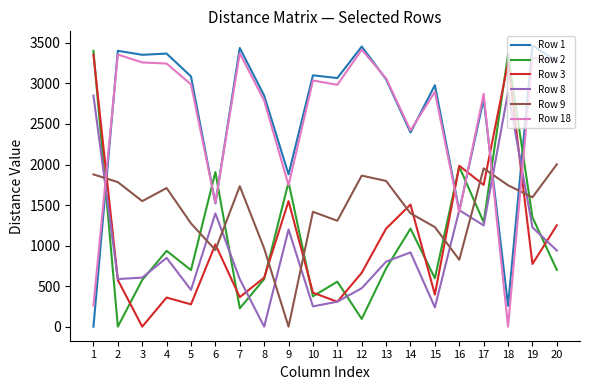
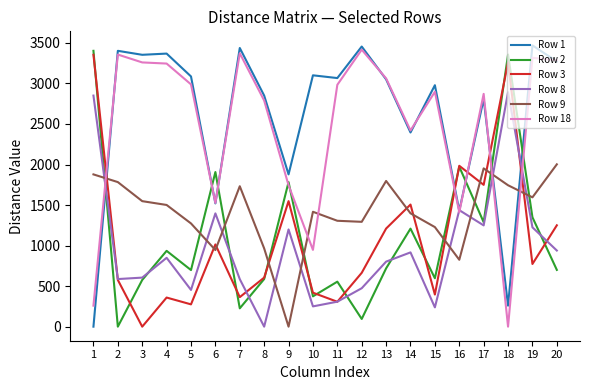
Row 9, 4: 1700 -> 1500
Row 18, 10: 3000 -> 900
Row 9, 12: 1900 -> 1300
